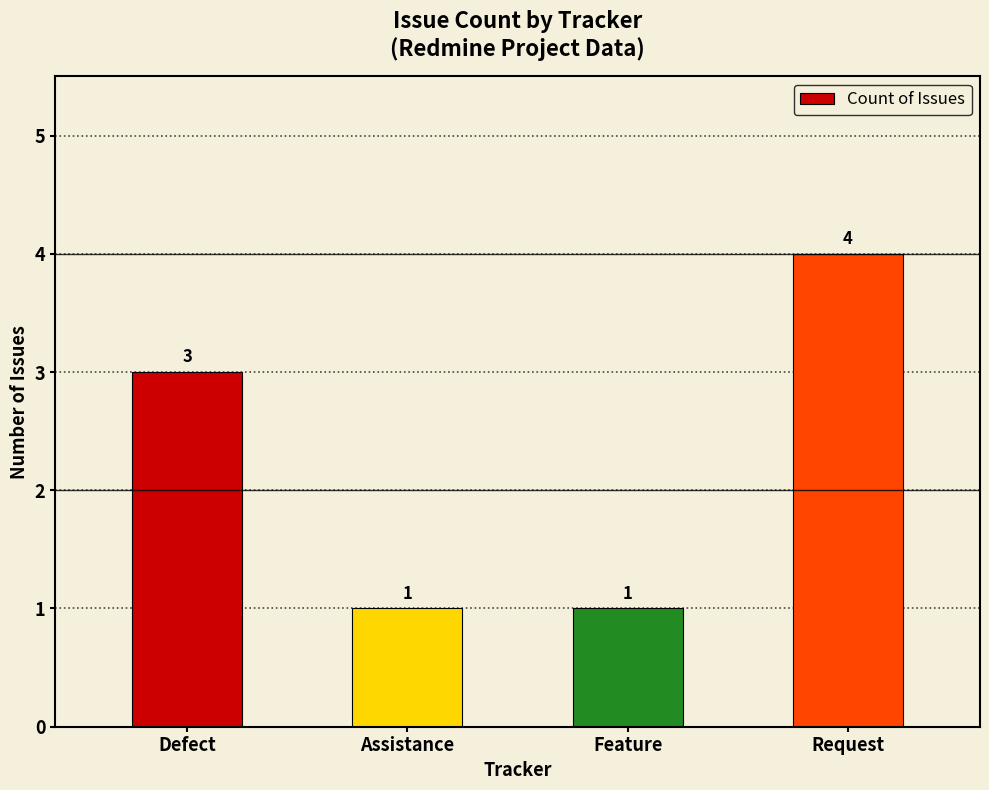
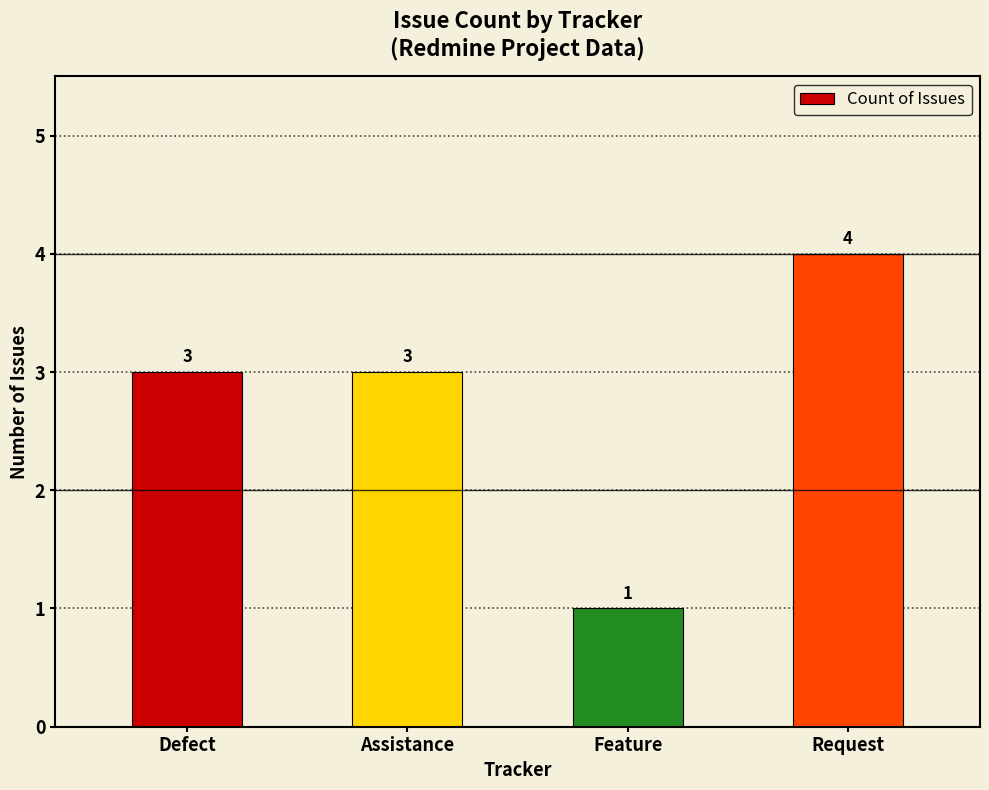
Assistance: 1 -> 3
